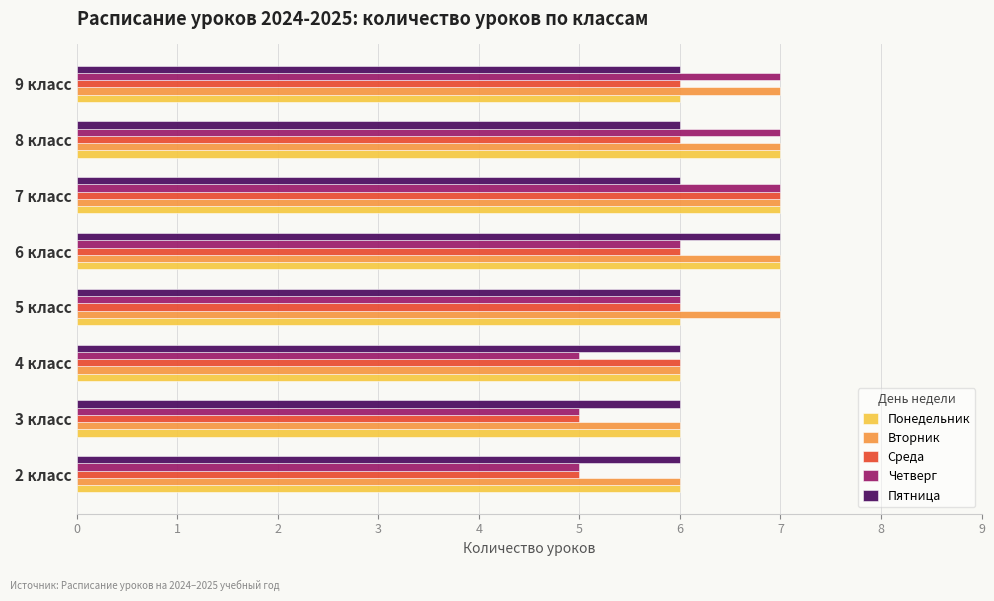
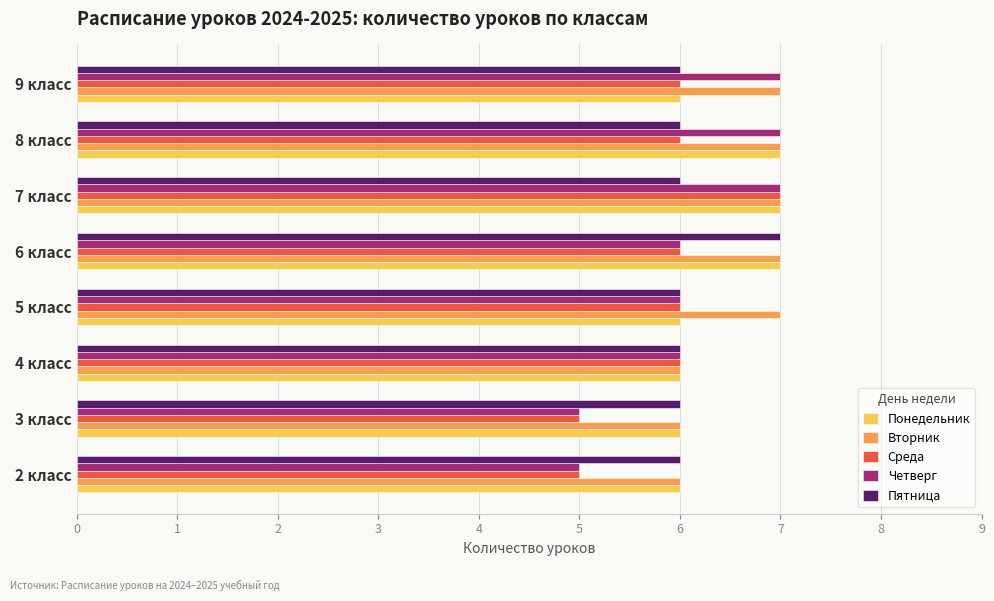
Четверг, 4 класс: 5 -> 6
